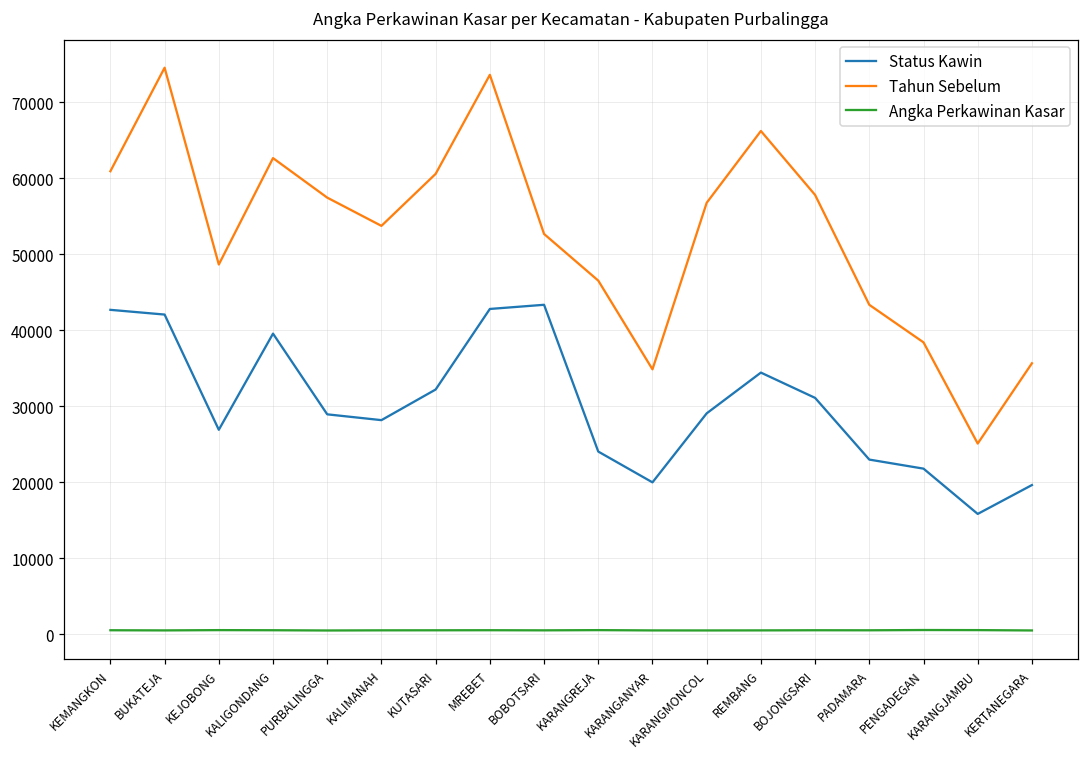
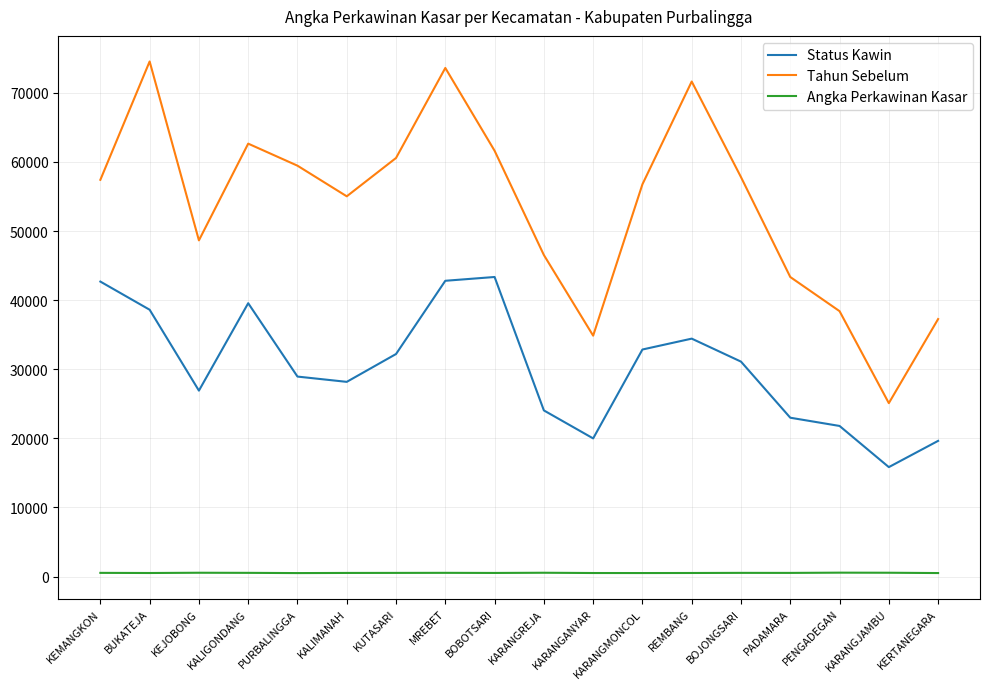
Tahun Sebelum, KEMANGKON: 61000 -> 57000
Status Kawin, BUKATEJA: 42000 -> 39000
Tahun Sebelum, PURBALINGGA: 57000 -> 59000
Tahun Sebelum, KALIMANAH: 54000 -> 55000
Tahun Sebelum, BOBOTSARI: 53000 -> 62000
Status Kawin, KARANGMONCOL: 29000 -> 33000
Tahun Sebelum, REMBANG: 66000 -> 72000
Tahun Sebelum, KERTANEGARA: 36000 -> 37000
